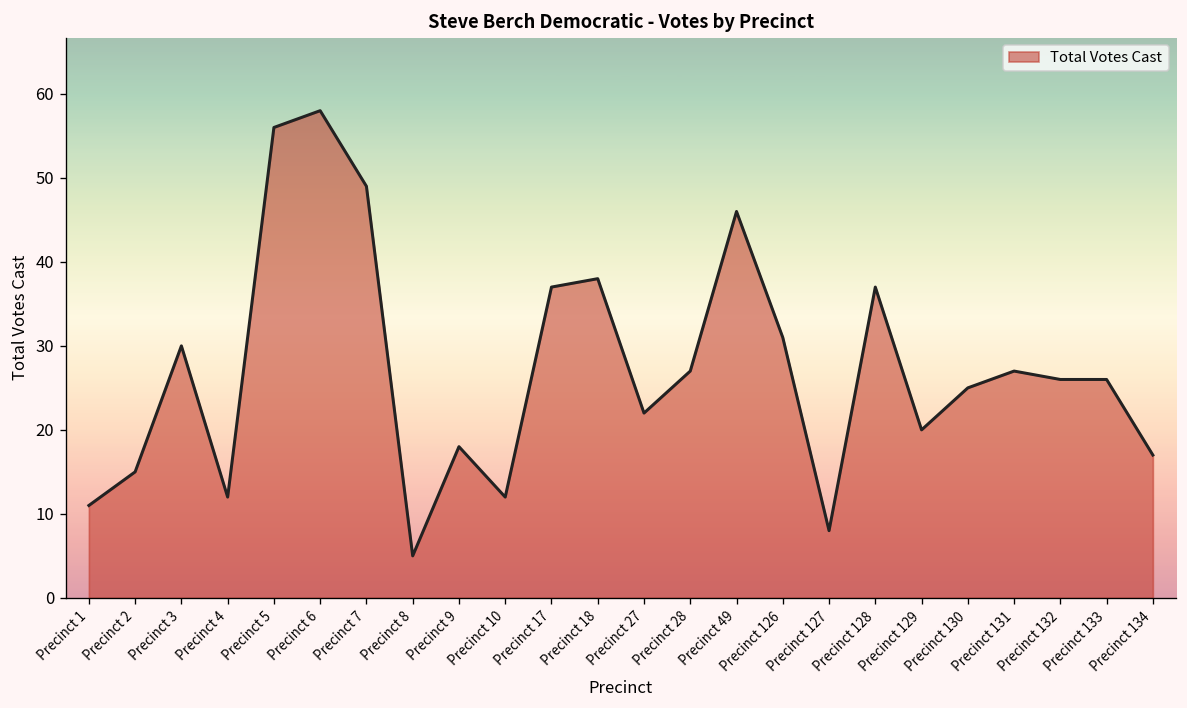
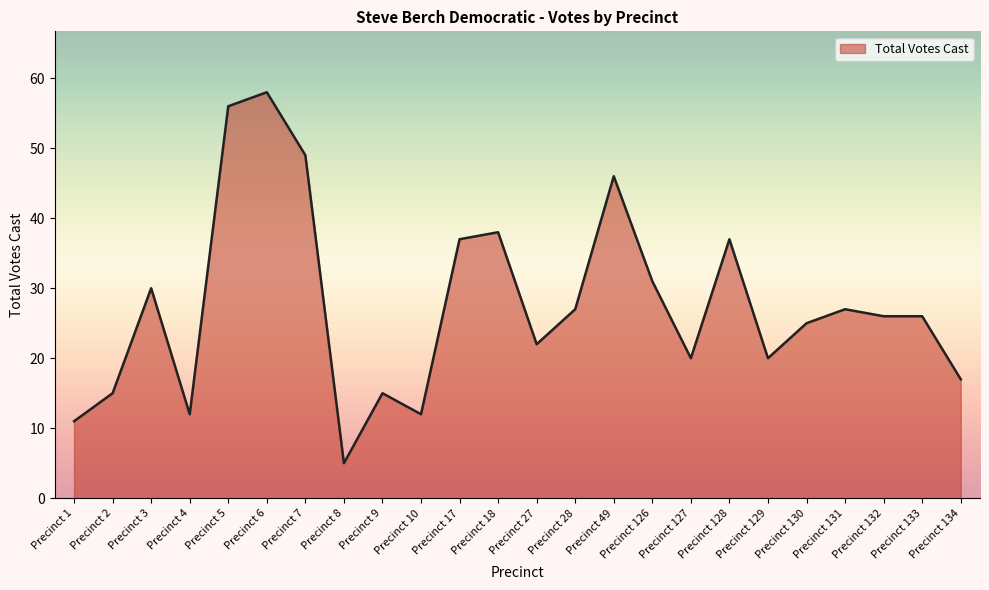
Precinct 9: 18 -> 15
Precinct 127: 8 -> 20
